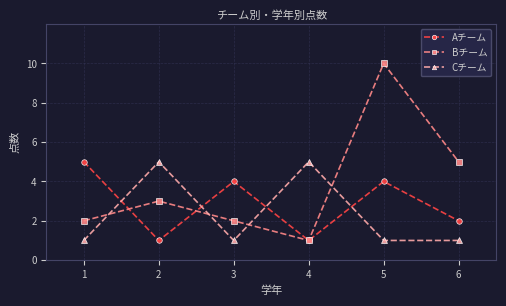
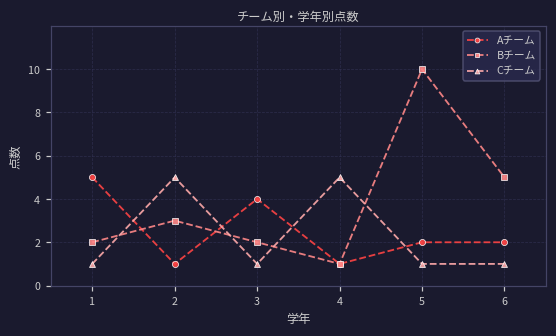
Aチーム, 5: 4 -> 2
